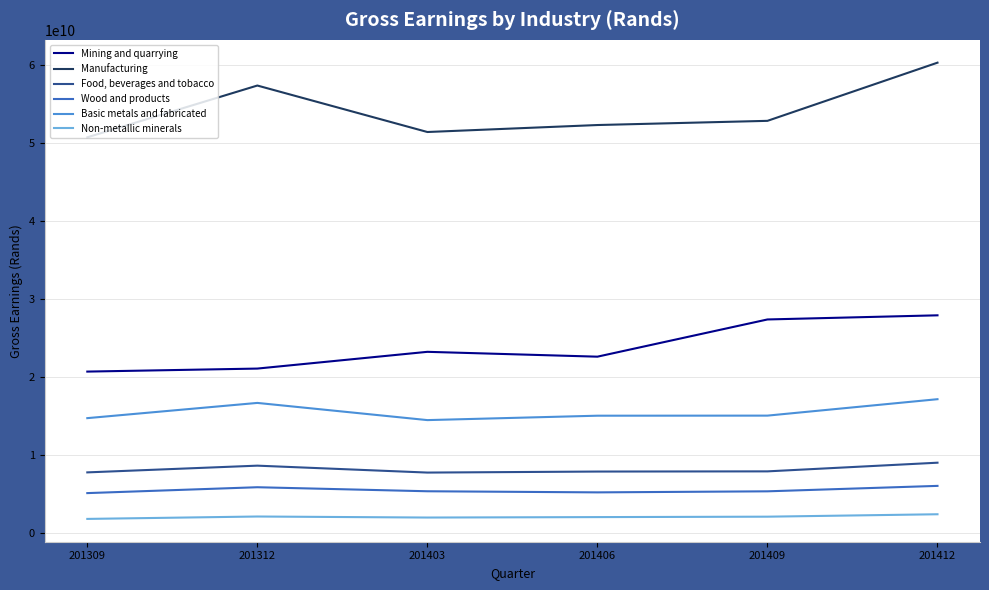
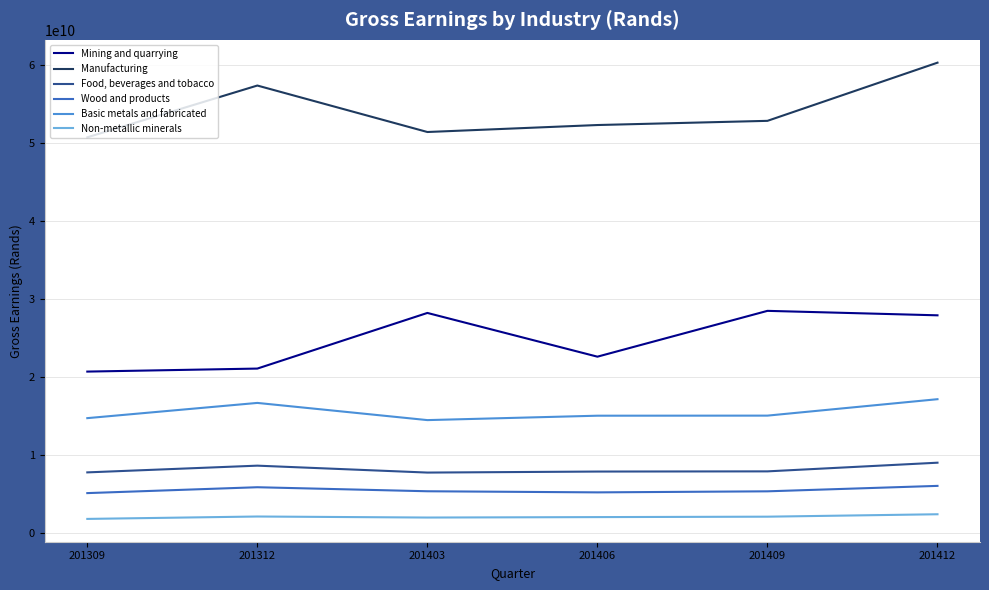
Mining and quarrying, 201403: 23000000000 -> 28000000000
Mining and quarrying, 201409: 27000000000 -> 28000000000
